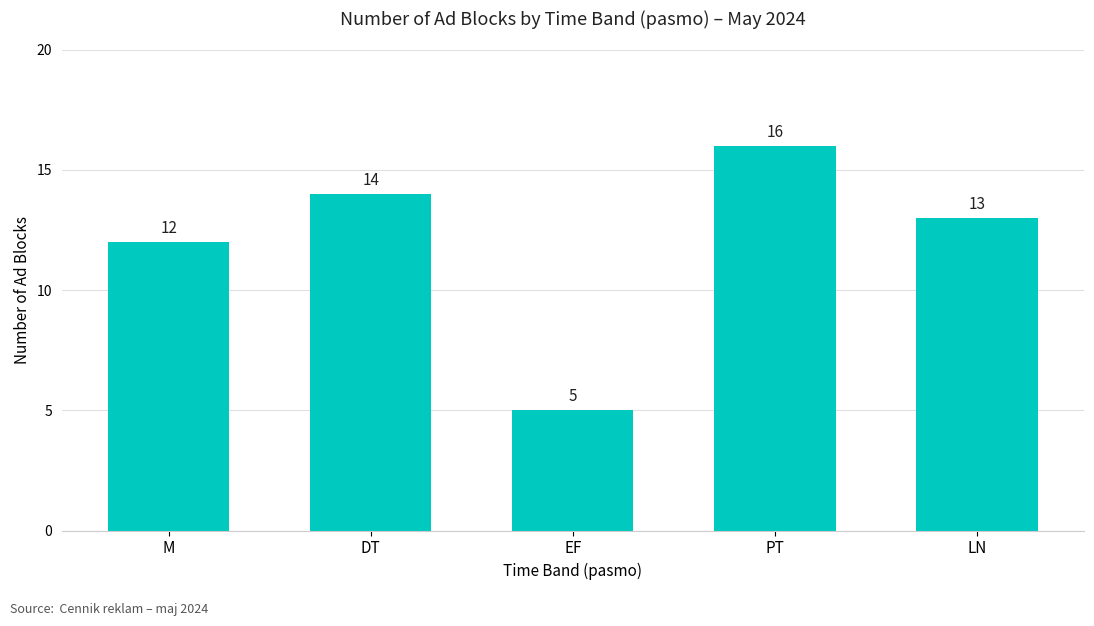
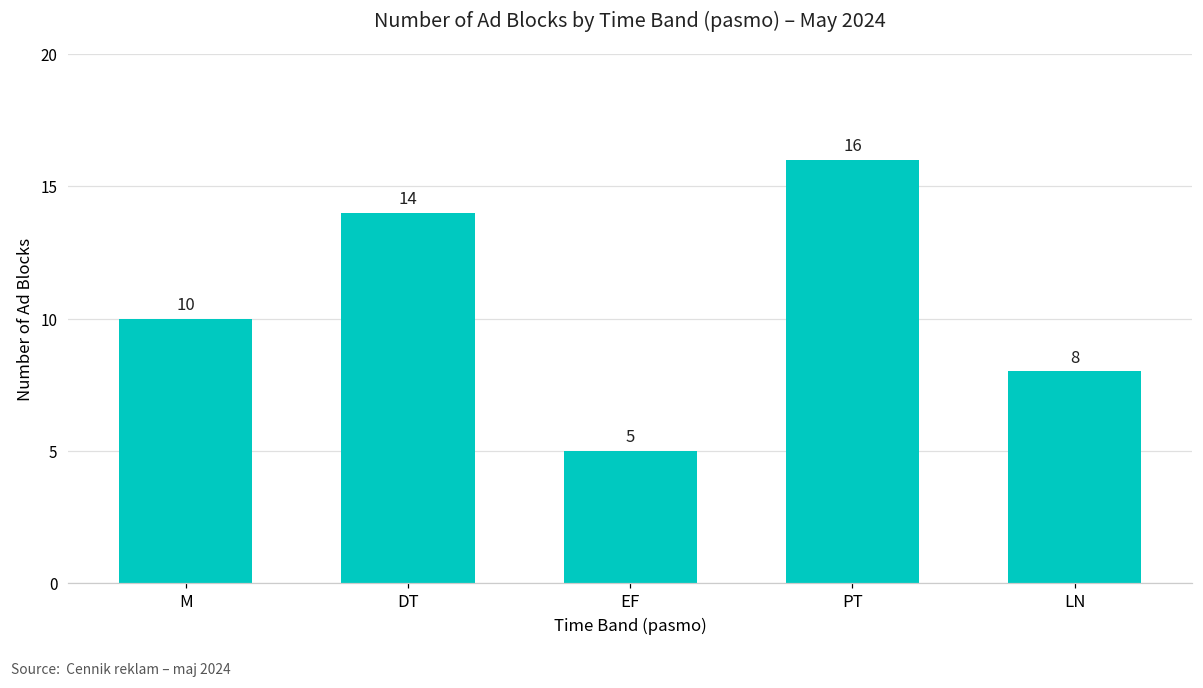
M: 12 -> 10
LN: 13 -> 8
